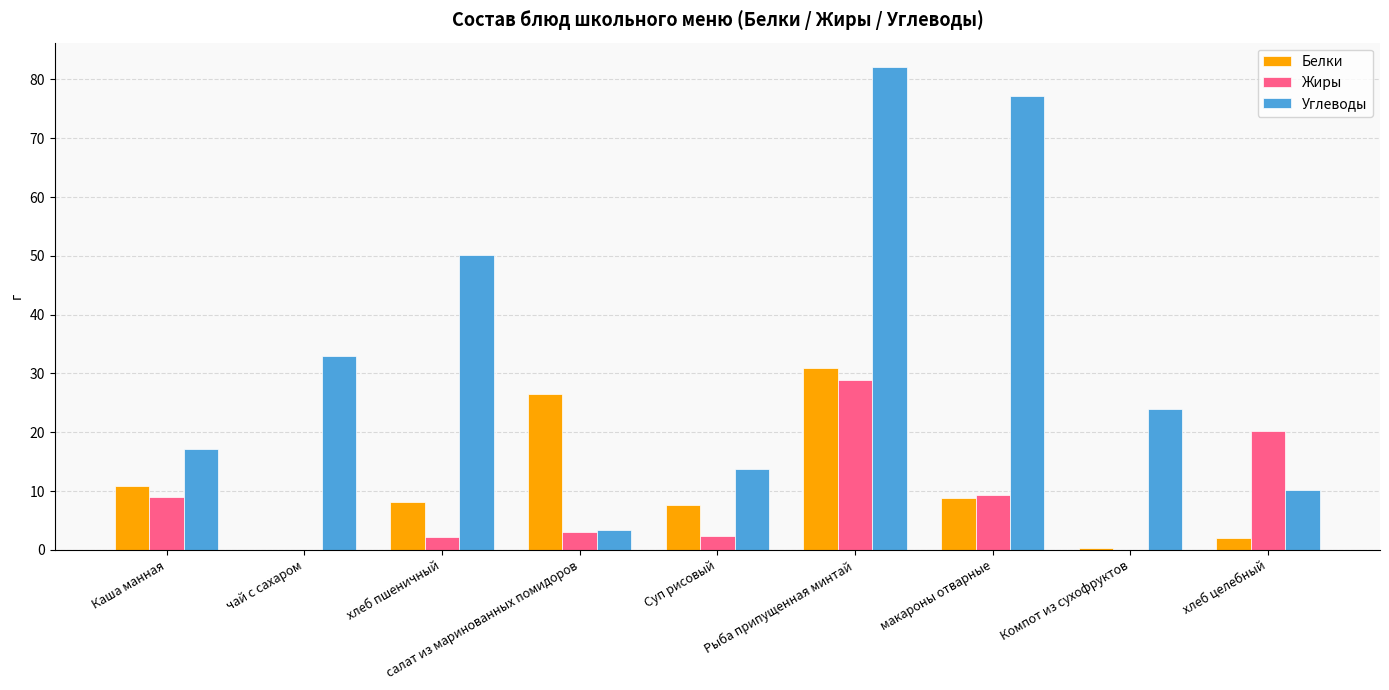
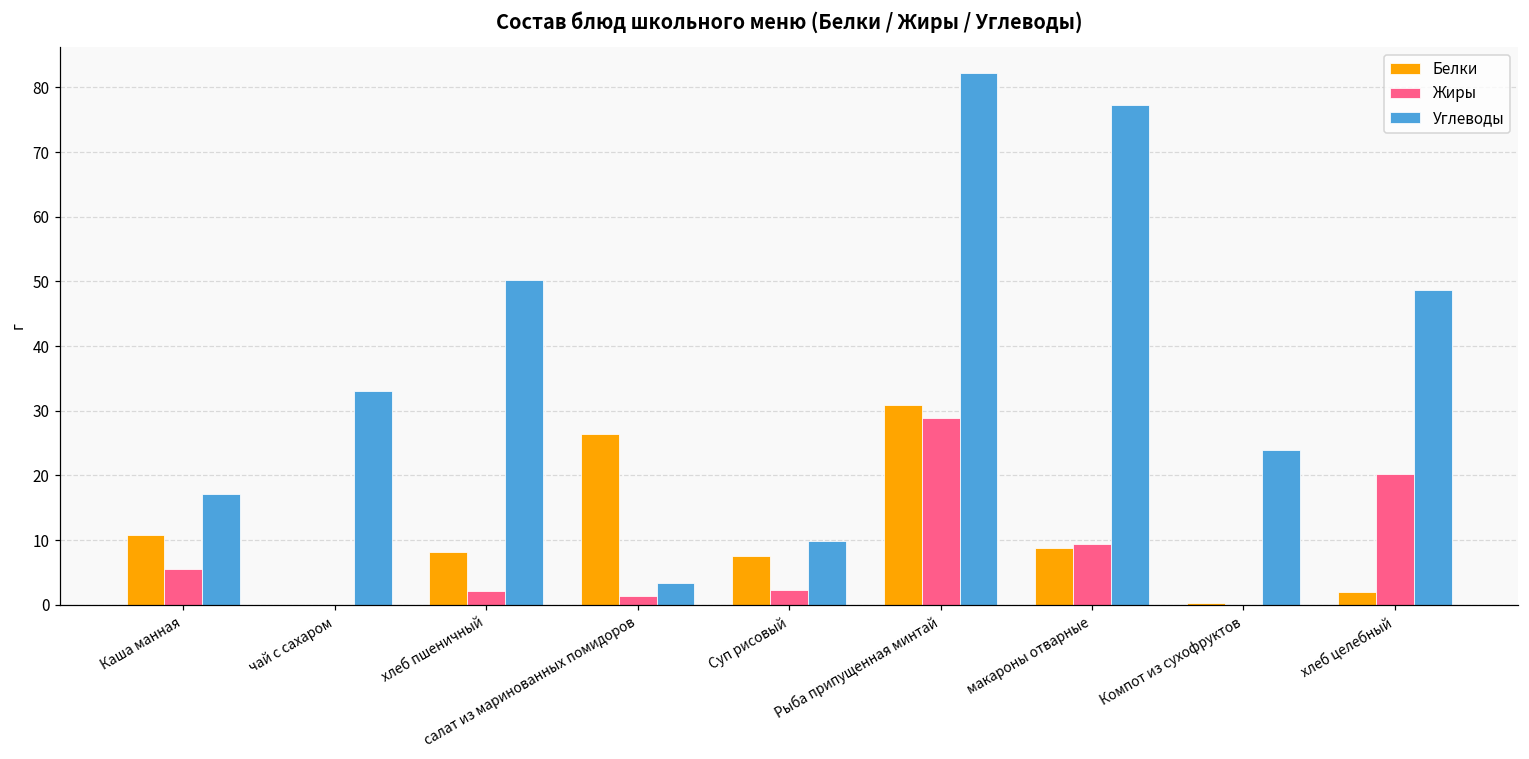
Жиры, Каша манная: 9 -> 5
Жиры, салат из маринованных помидоров: 3 -> 1
Углеводы, Суп рисовый: 14 -> 10
Углеводы, хлеб целебный: 10 -> 49
